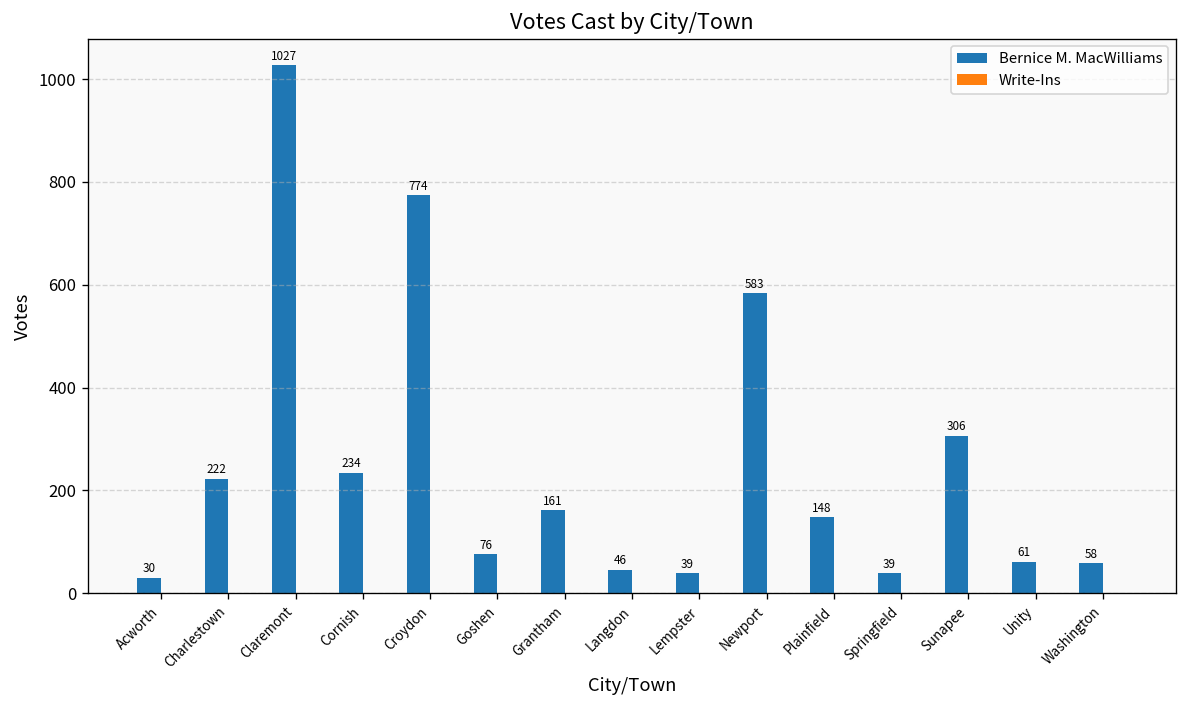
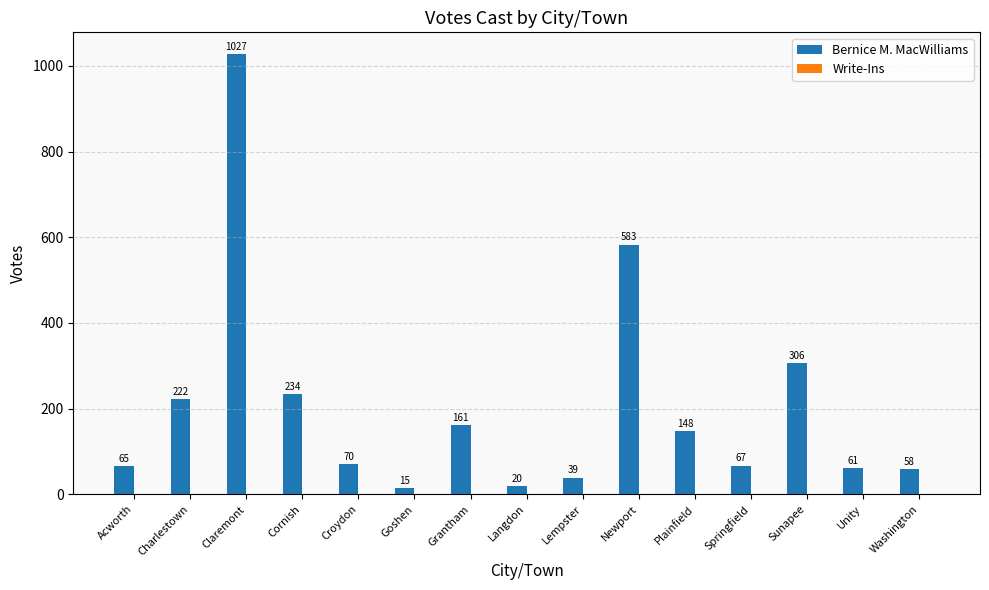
Bernice M. MacWilliams, Acworth: 30 -> 65
Bernice M. MacWilliams, Croydon: 774 -> 70
Bernice M. MacWilliams, Goshen: 76 -> 15
Bernice M. MacWilliams, Langdon: 46 -> 20
Bernice M. MacWilliams, Springfield: 39 -> 67
